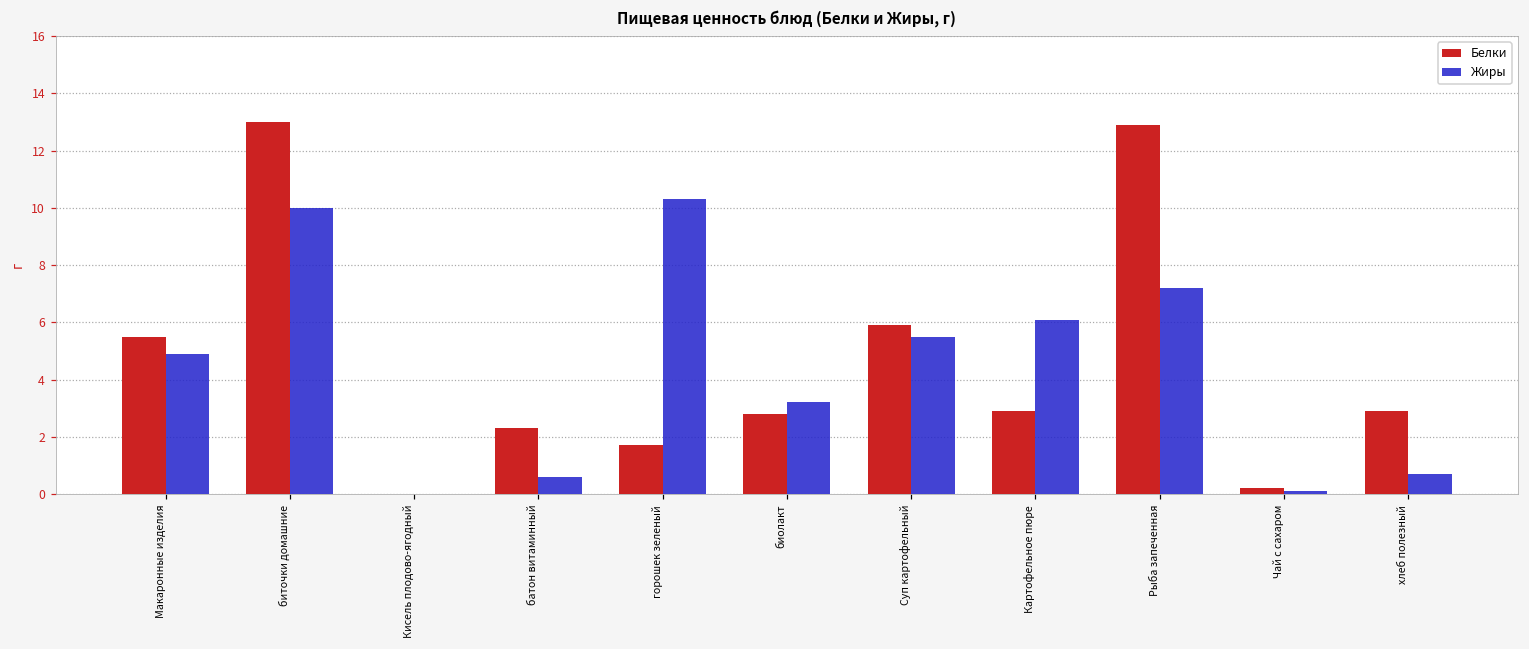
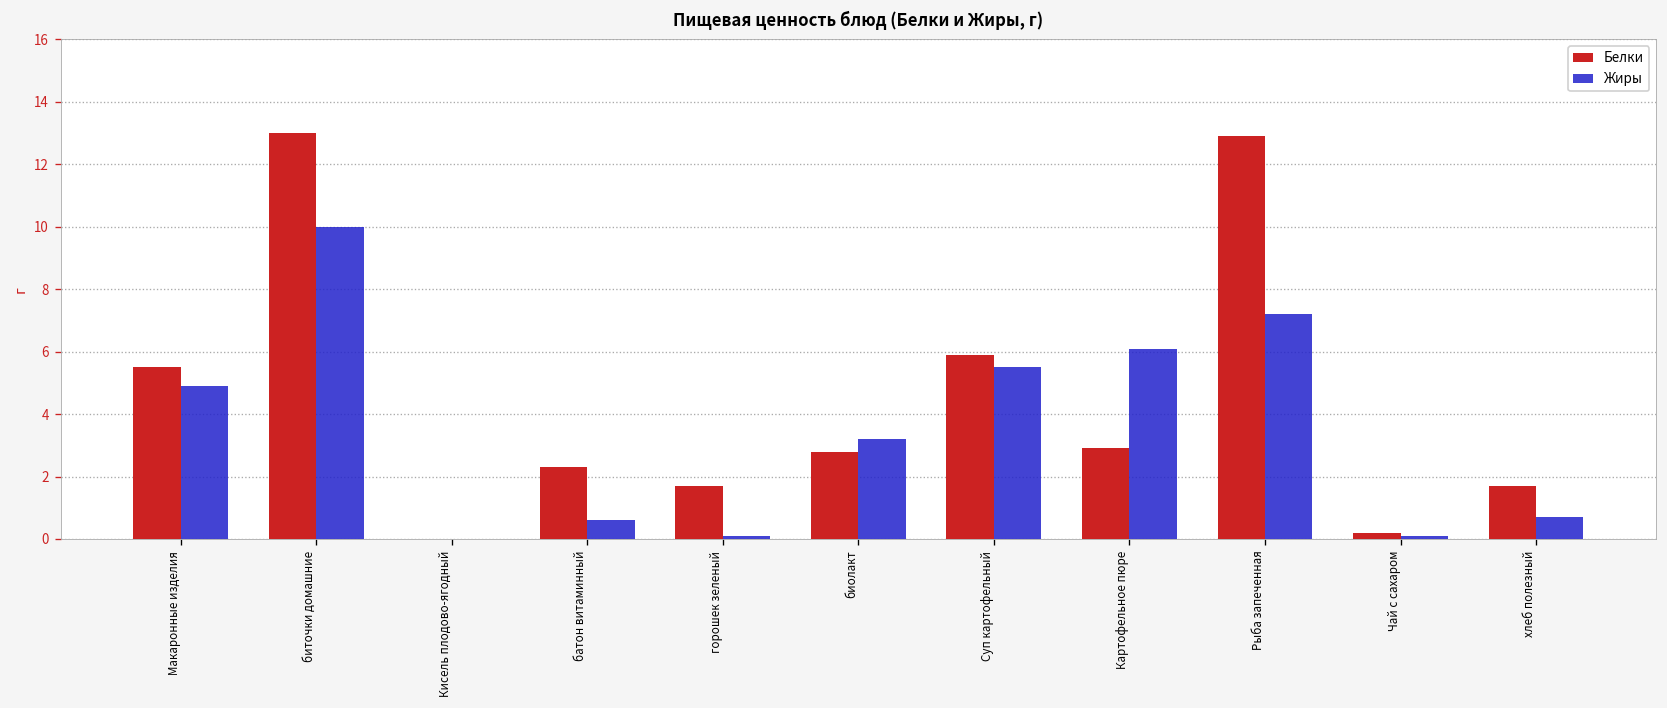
Жиры, горошек зеленый: 10.3 -> 0.1
Белки, хлеб полезный: 2.9 -> 1.7
